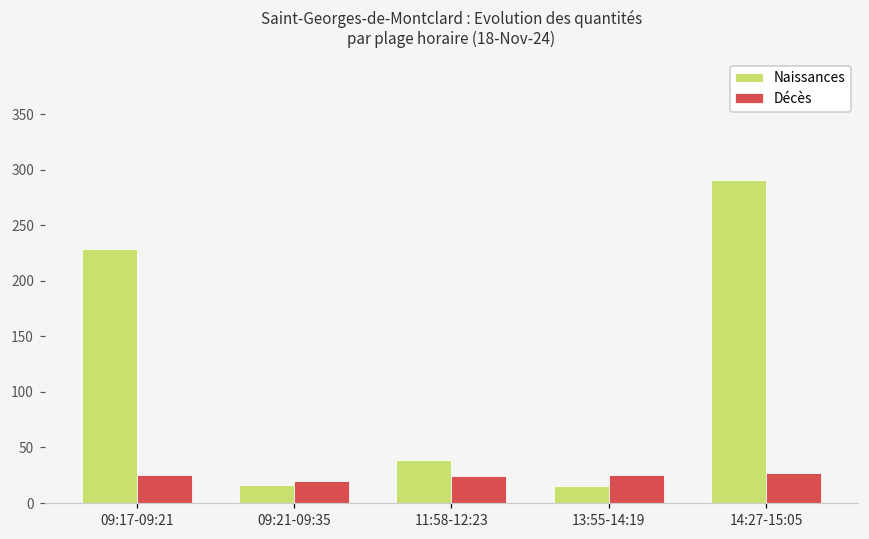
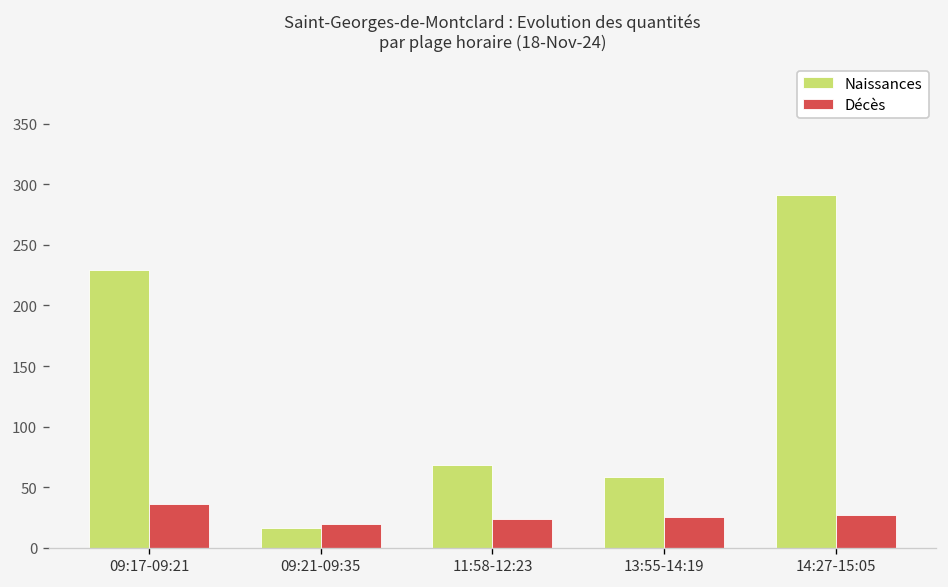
Décès, 09:17-09:21: 25 -> 36
Naissances, 11:58-12:23: 39 -> 68
Naissances, 13:55-14:19: 15 -> 58
